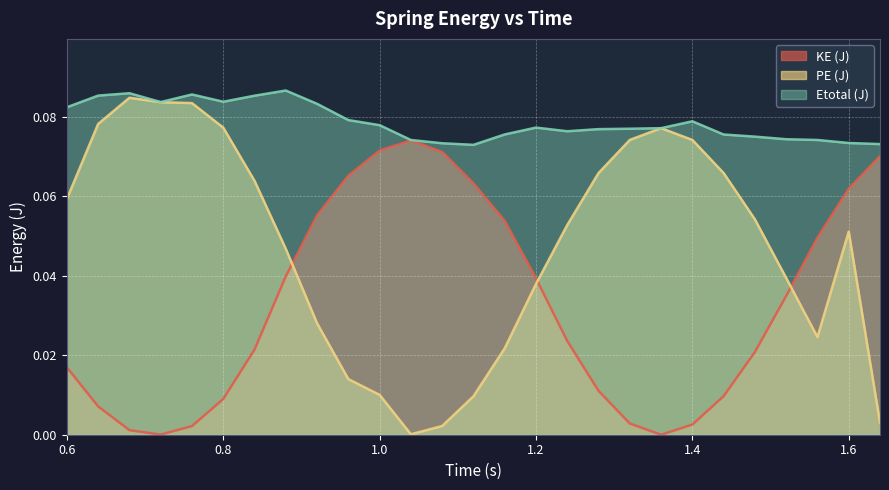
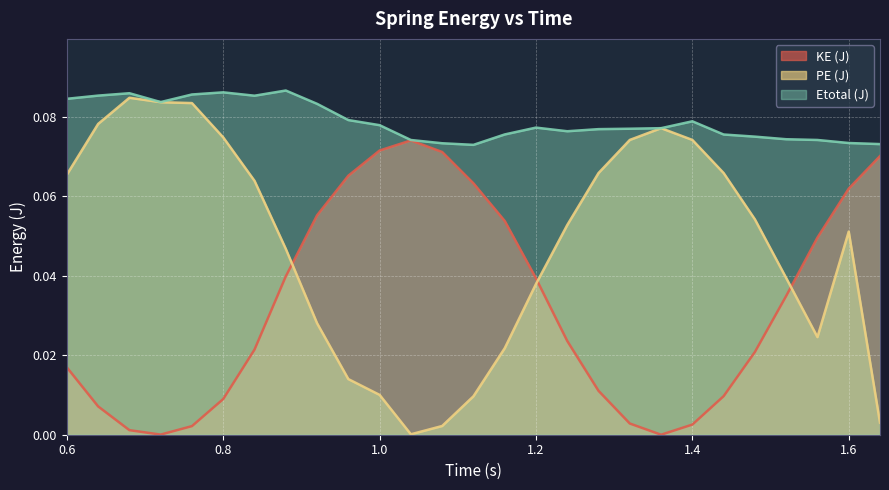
PE (J), 0.6: 0.059 -> 0.065
Etotal (J), 0.6: 0.082 -> 0.085
PE (J), 0.8: 0.077 -> 0.075
Etotal (J), 0.8: 0.084 -> 0.086
